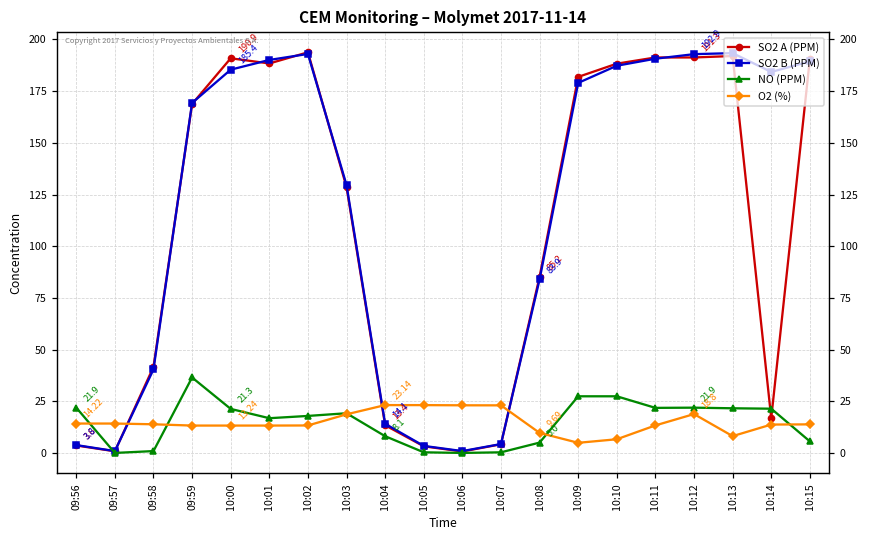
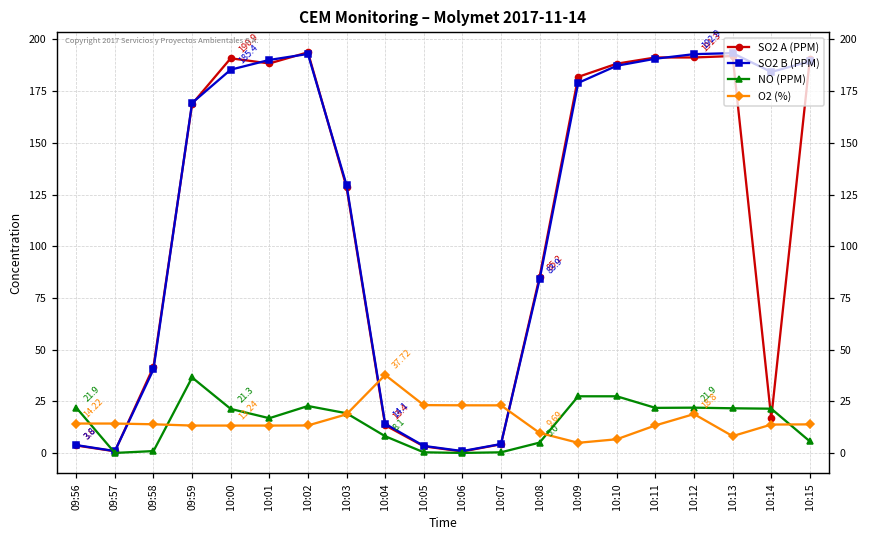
NO (PPM), 10:02: 18 -> 23
O2 (%), 10:04: 23.14 -> 37.72
